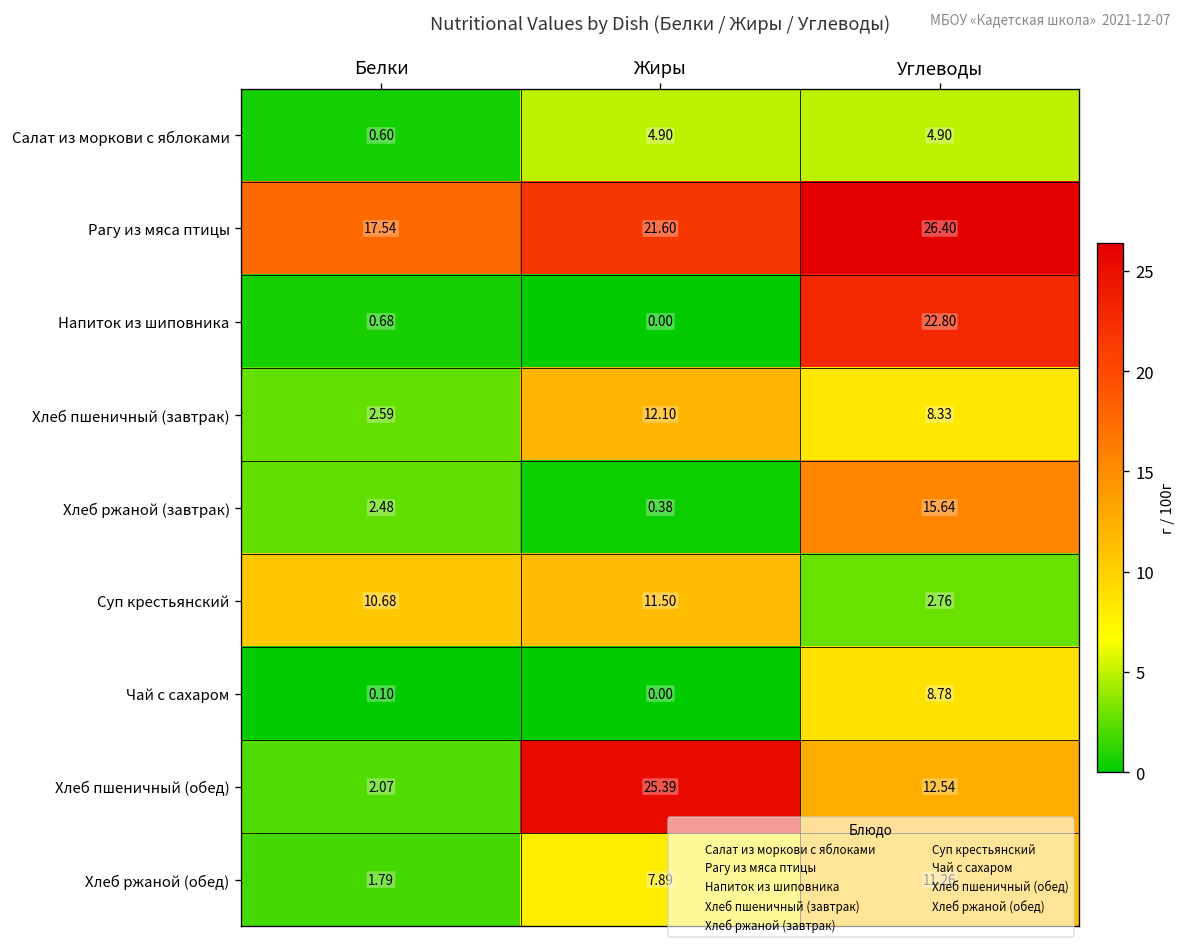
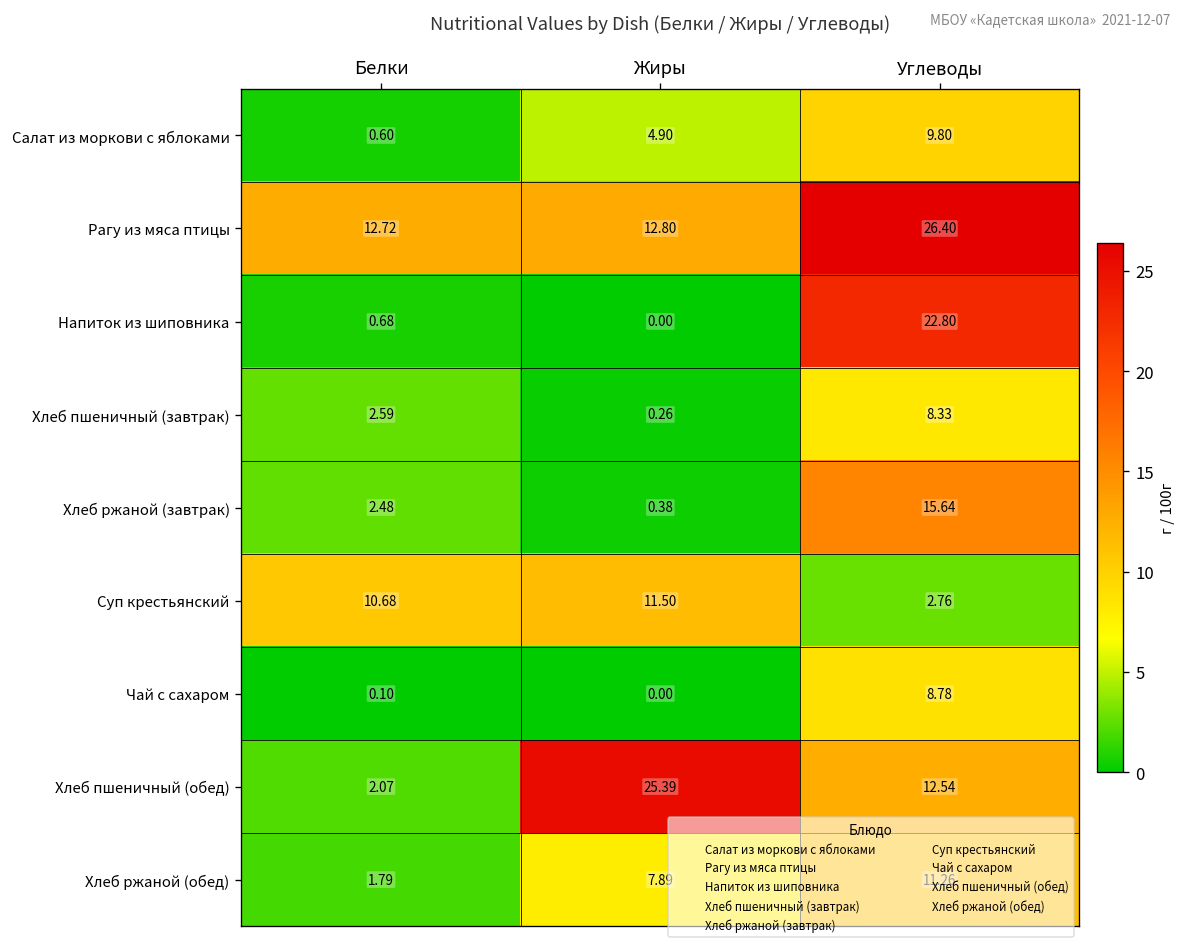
Салат из моркови с яблоками, Углеводы: 4.90 -> 9.80
Рагу из мяса птицы, Белки: 17.54 -> 12.72
Рагу из мяса птицы, Жиры: 21.60 -> 12.80
Хлеб пшеничный (завтрак), Жиры: 12.10 -> 0.26
